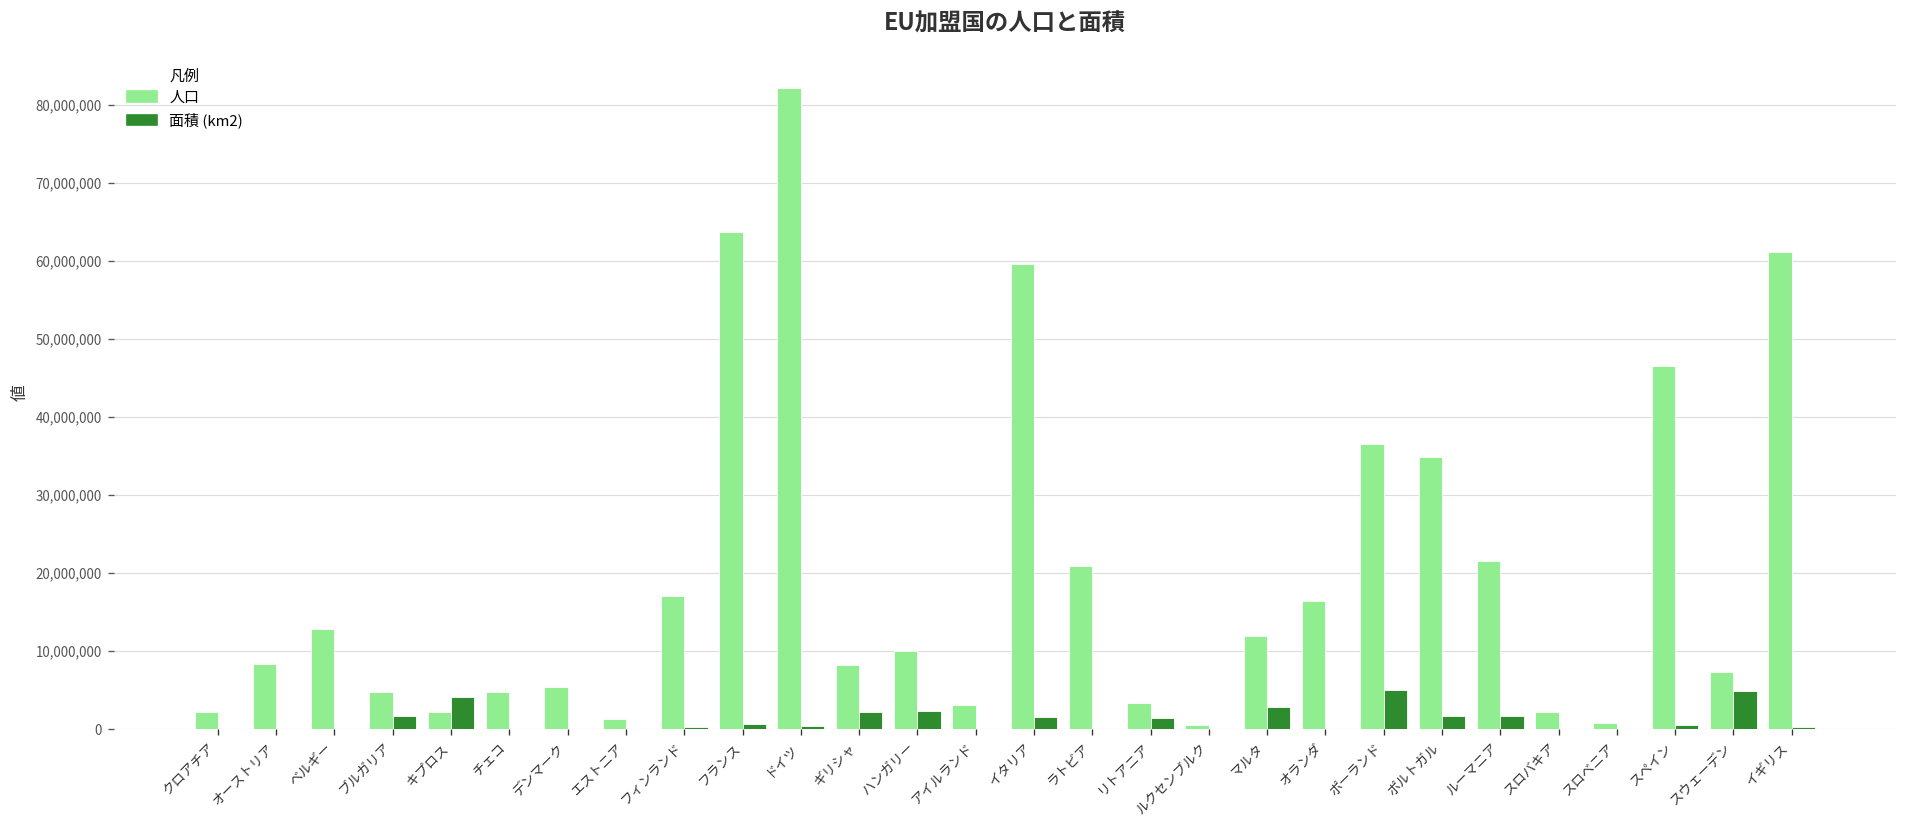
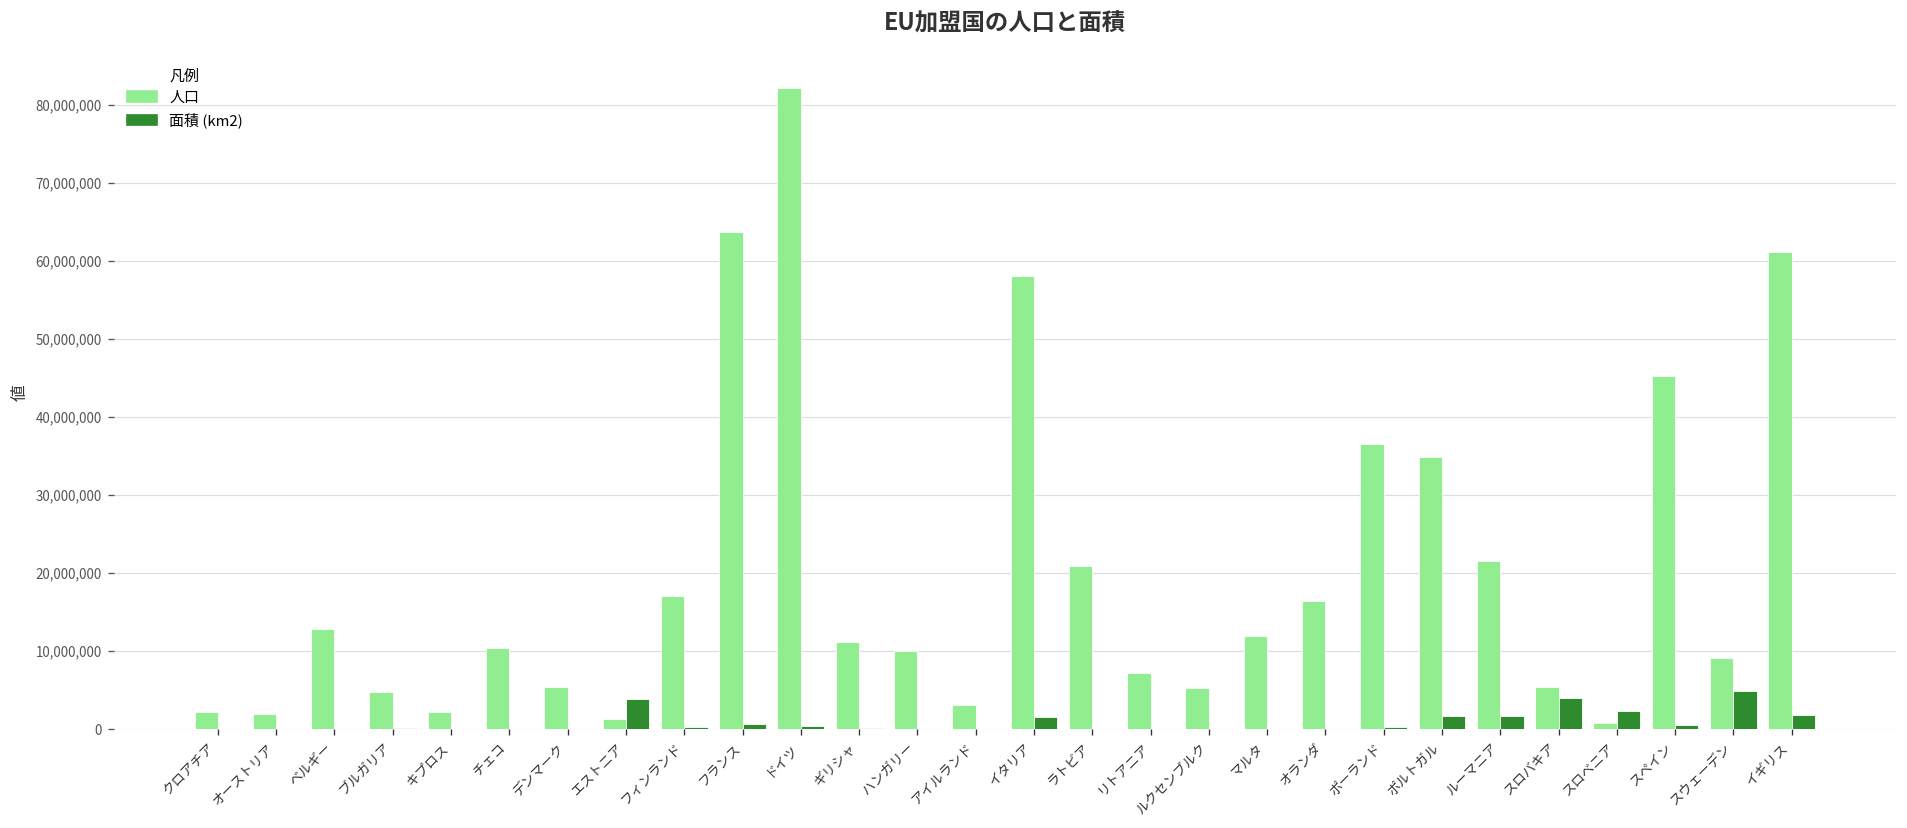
人口, オーストリア: 8,000,000 -> 2,000,000
面積 (km2), ブルガリア: 2,000,000 -> 0
面積 (km2), キプロス: 4,000,000 -> 0
人口, チェコ: 5,000,000 -> 10,000,000
面積 (km2), エストニア: 0 -> 4,000,000
人口, ギリシャ: 8,000,000 -> 11,000,000
面積 (km2), ギリシャ: 2,000,000 -> 0
面積 (km2), ハンガリー: 2,000,000 -> 0
人口, イタリア: 60,000,000 -> 58,000,000
人口, リトアニア: 3,000,000 -> 7,000,000
面積 (km2), リトアニア: 1,000,000 -> 0
人口, ルクセンブルク: 0 -> 5,000,000
面積 (km2), マルタ: 3,000,000 -> 0
面積 (km2), ポーランド: 5,000,000 -> 0
人口, スロバキア: 2,000,000 -> 5,000,000
面積 (km2), スロバキア: 0 -> 4,000,000
面積 (km2), スロベニア: 0 -> 2,000,000
人口, スペイン: 47,000,000 -> 45,000,000
人口, スウェーデン: 7,000,000 -> 9,000,000
面積 (km2), イギリス: 0 -> 2,000,000
